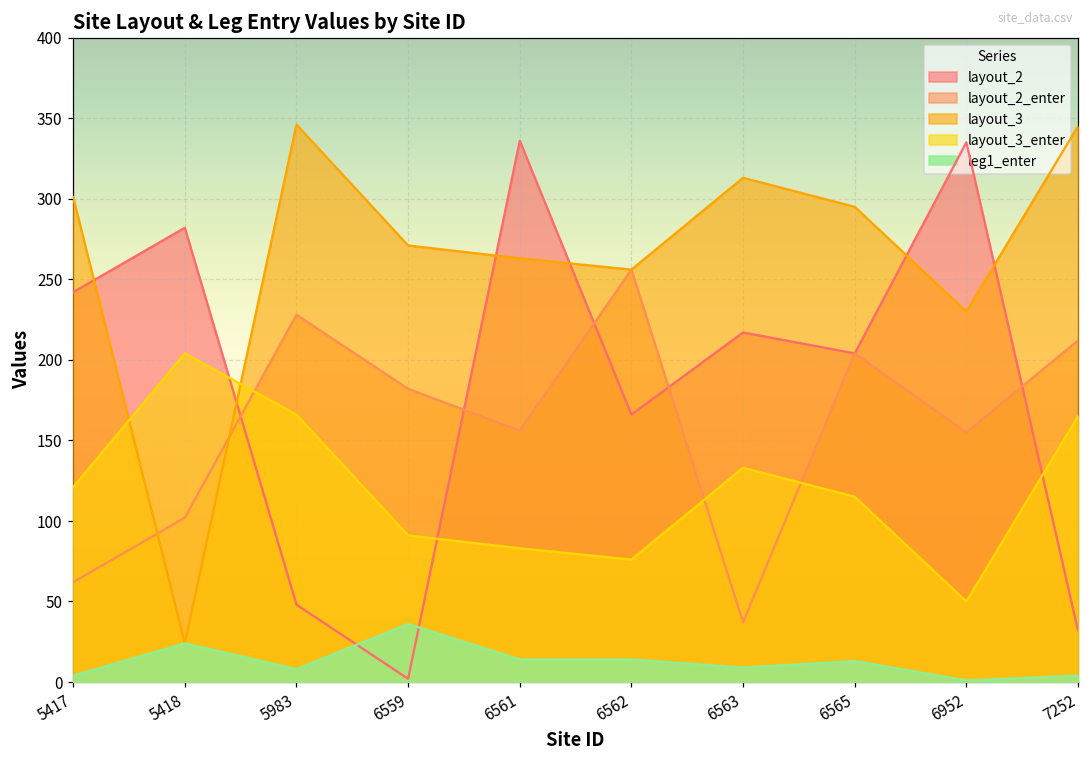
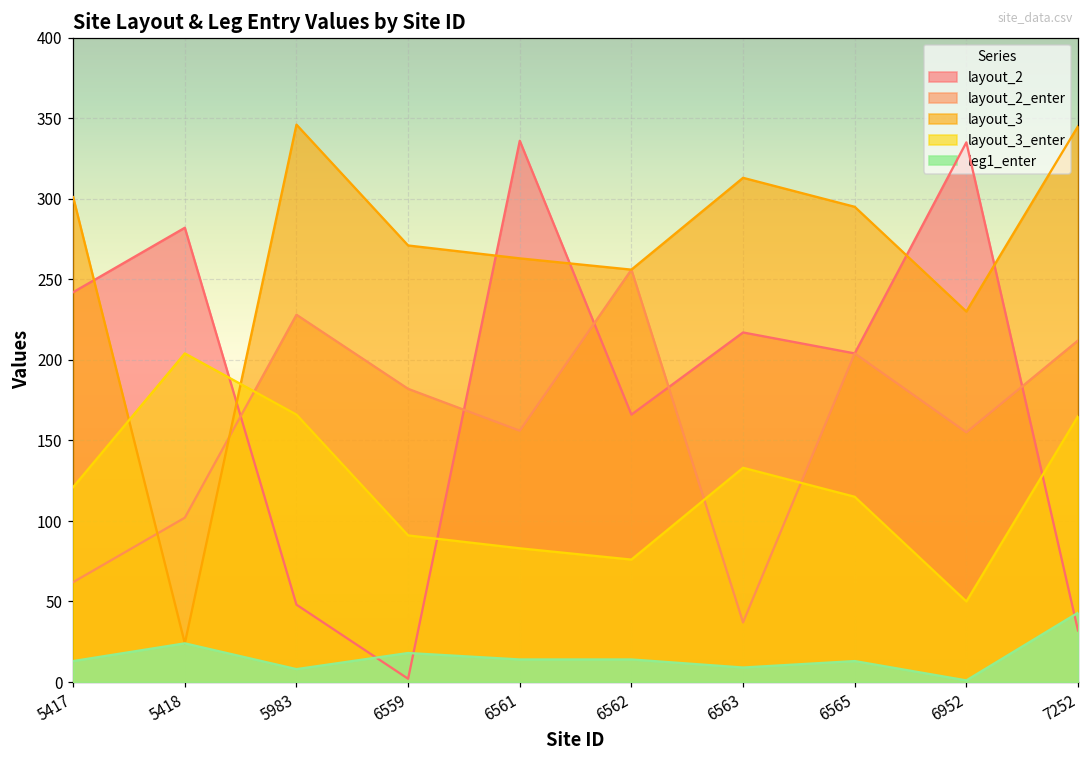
leg1_enter, 5417: 4 -> 13
leg1_enter, 6559: 36 -> 18
leg1_enter, 7252: 4 -> 43
